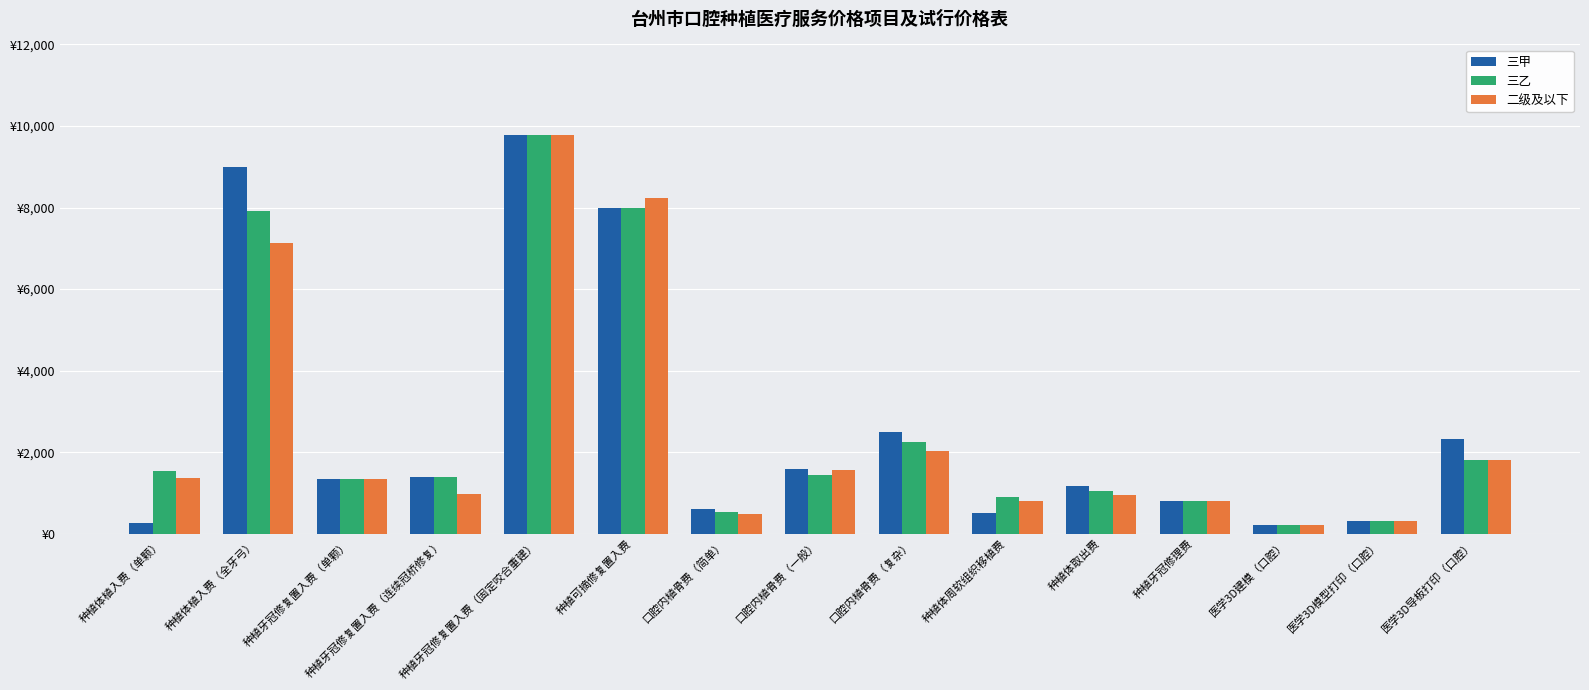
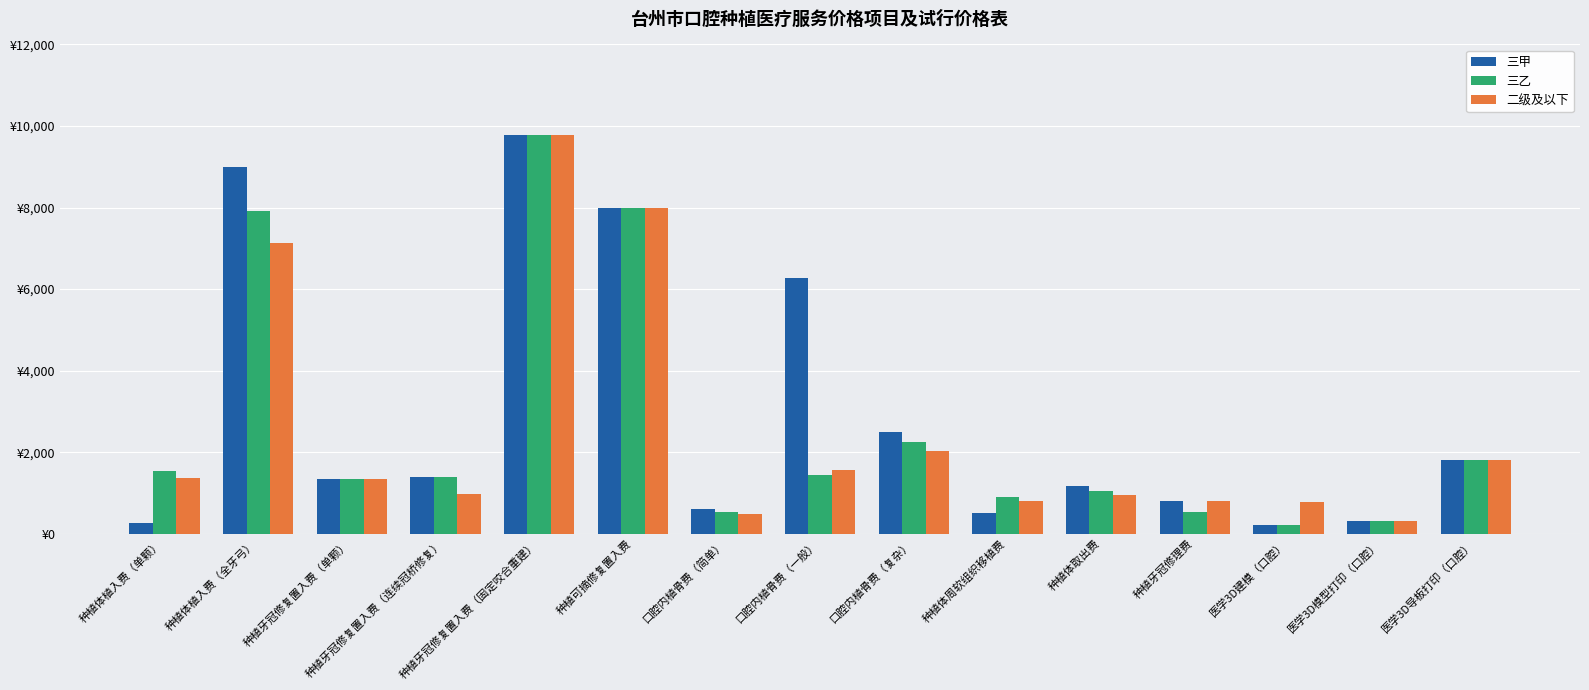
二级及以下, 种植可摘修复置入费: ¥8,200 -> ¥8,000
三甲, 口腔内植骨费（一般）: ¥1,600 -> ¥6,300
三乙, 种植牙冠修理费: ¥800 -> ¥500
二级及以下, 医学3D建模（口腔）: ¥200 -> ¥800
三甲, 医学3D导板打印（口腔）: ¥2,300 -> ¥1,800
